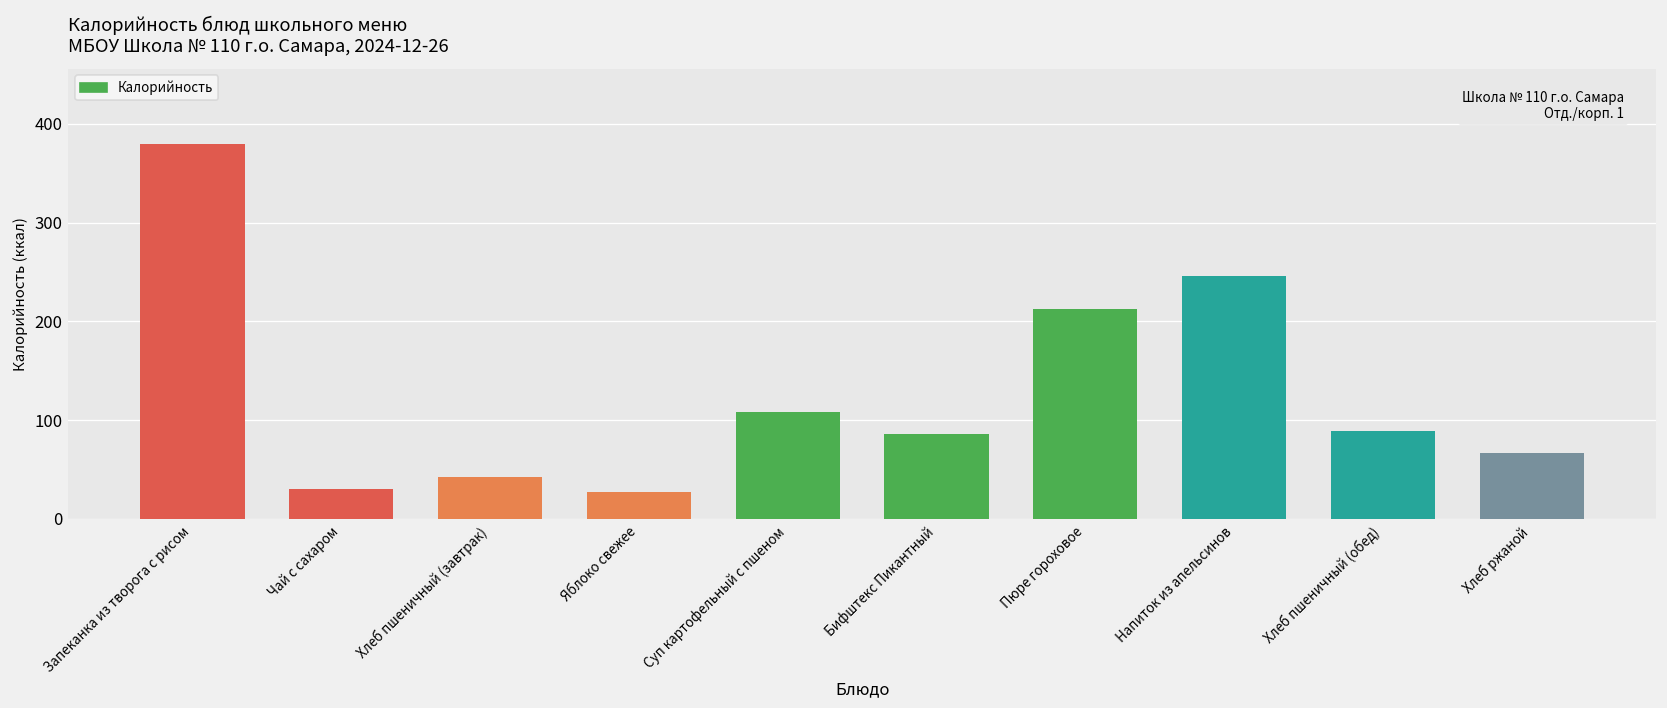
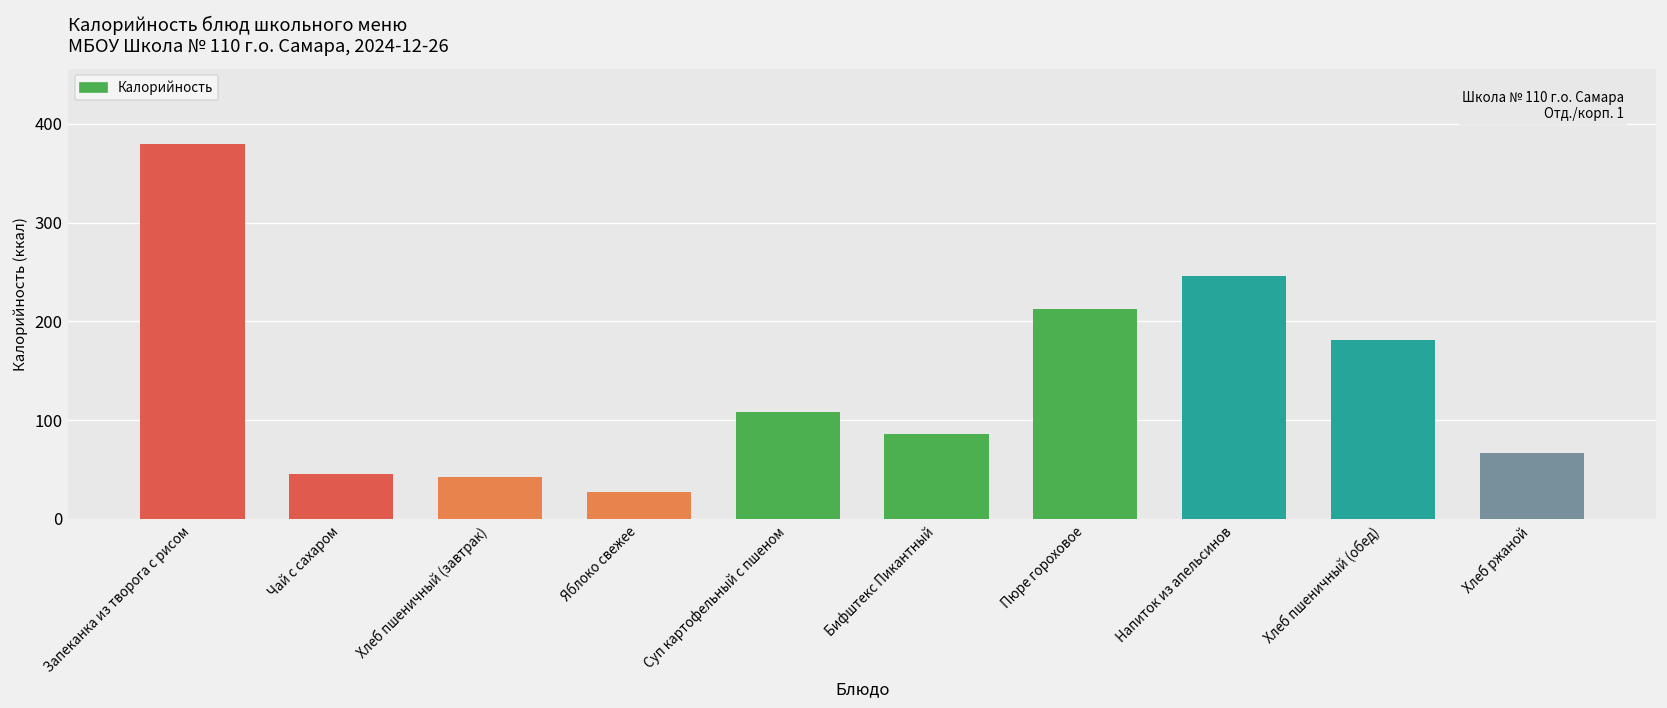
Чай с сахаром: 30 -> 50
Хлеб пшеничный (обед): 90 -> 180
